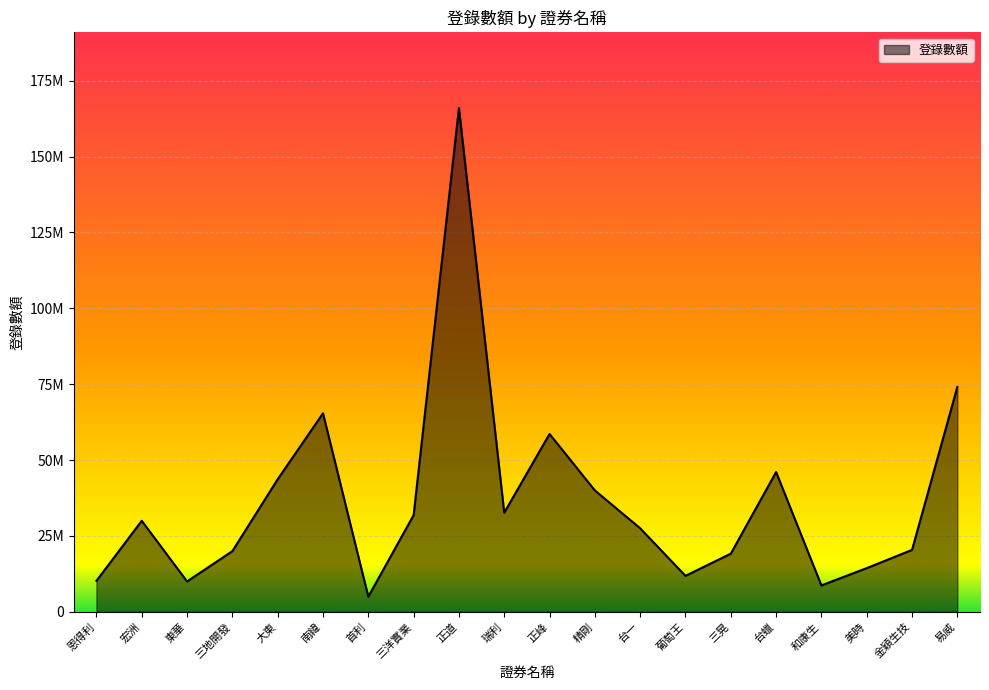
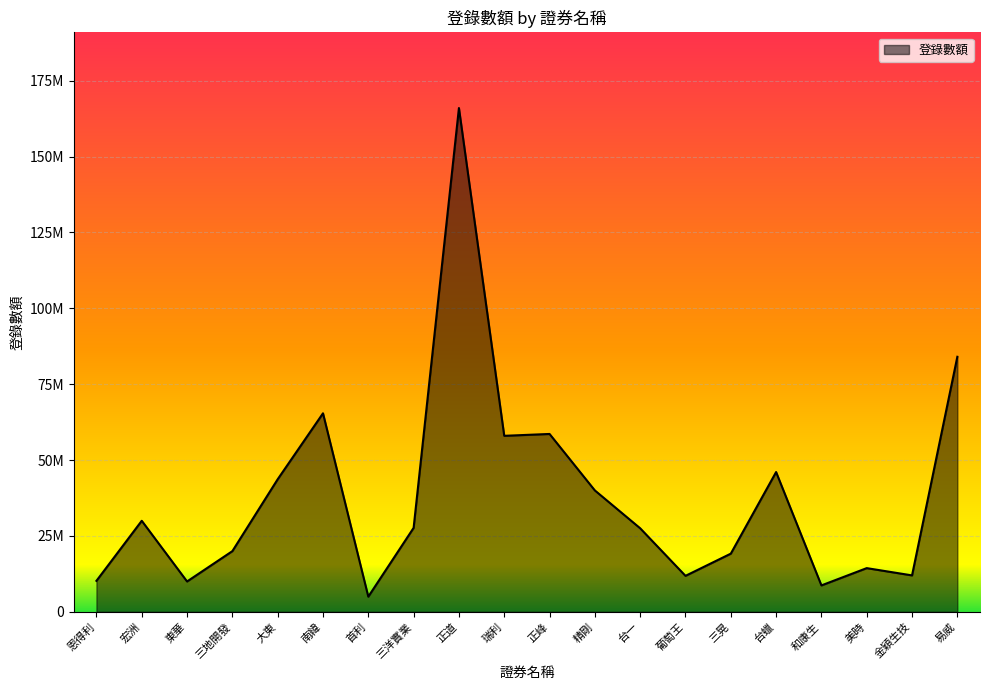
三洋實業: 32000000 -> 28000000
瑞利: 33000000 -> 58000000
金穎生技: 20000000 -> 12000000
易威: 74000000 -> 84000000
